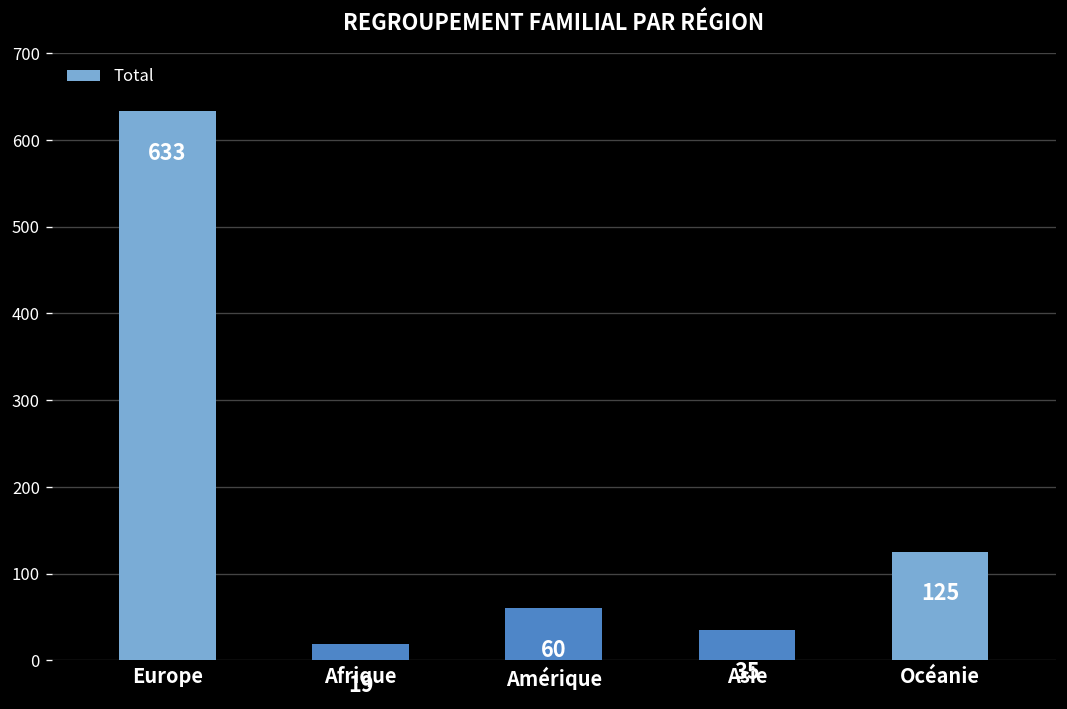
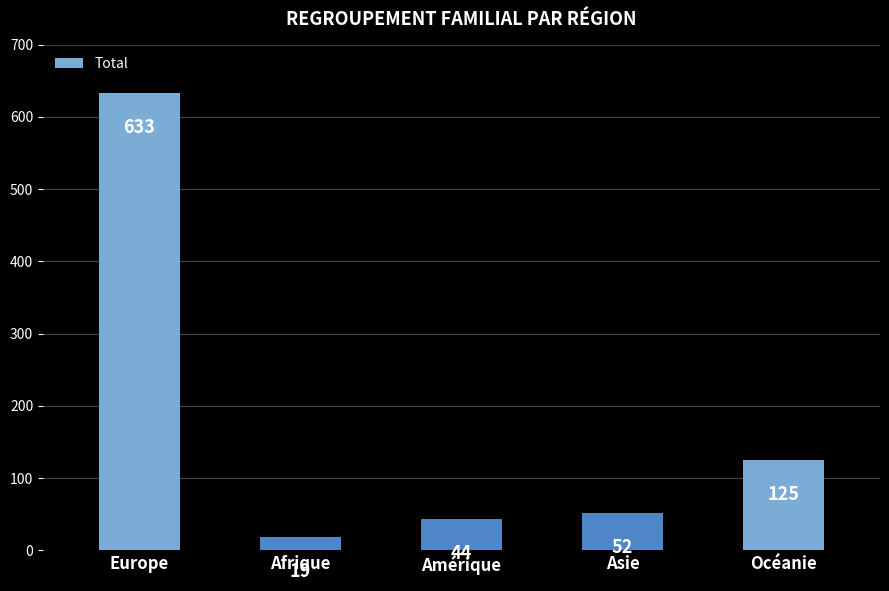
Amérique: 60 -> 44
Asie: 35 -> 52
